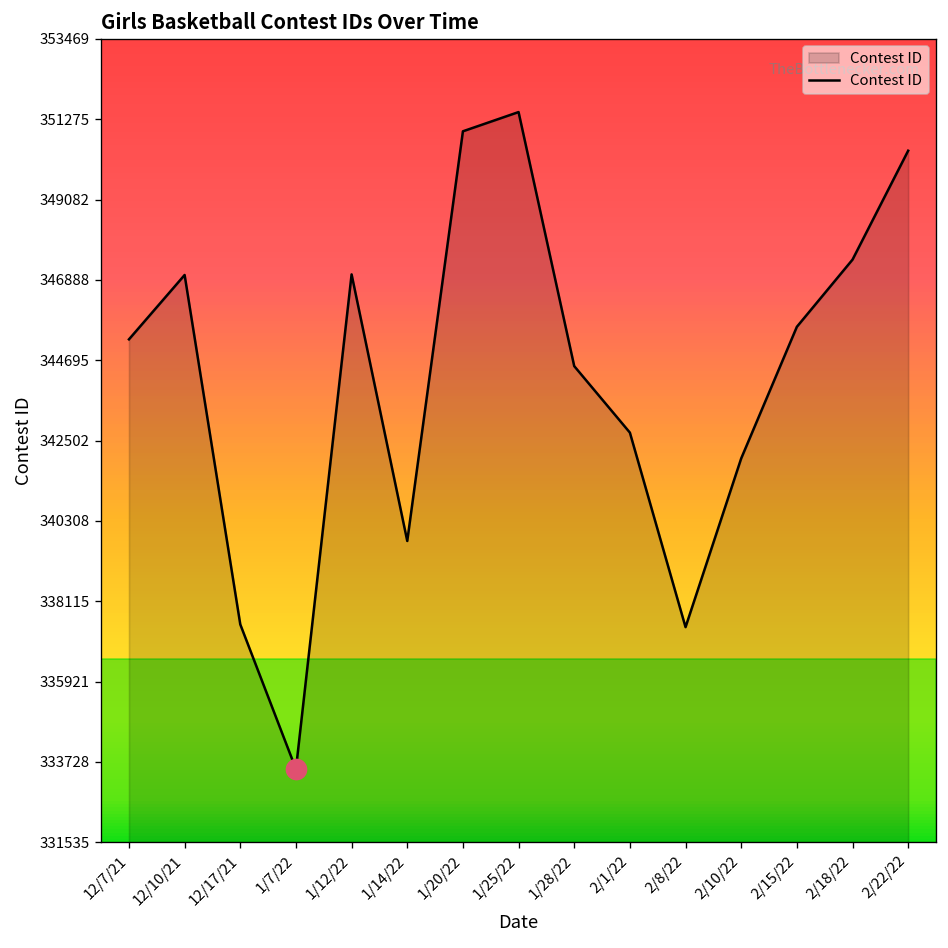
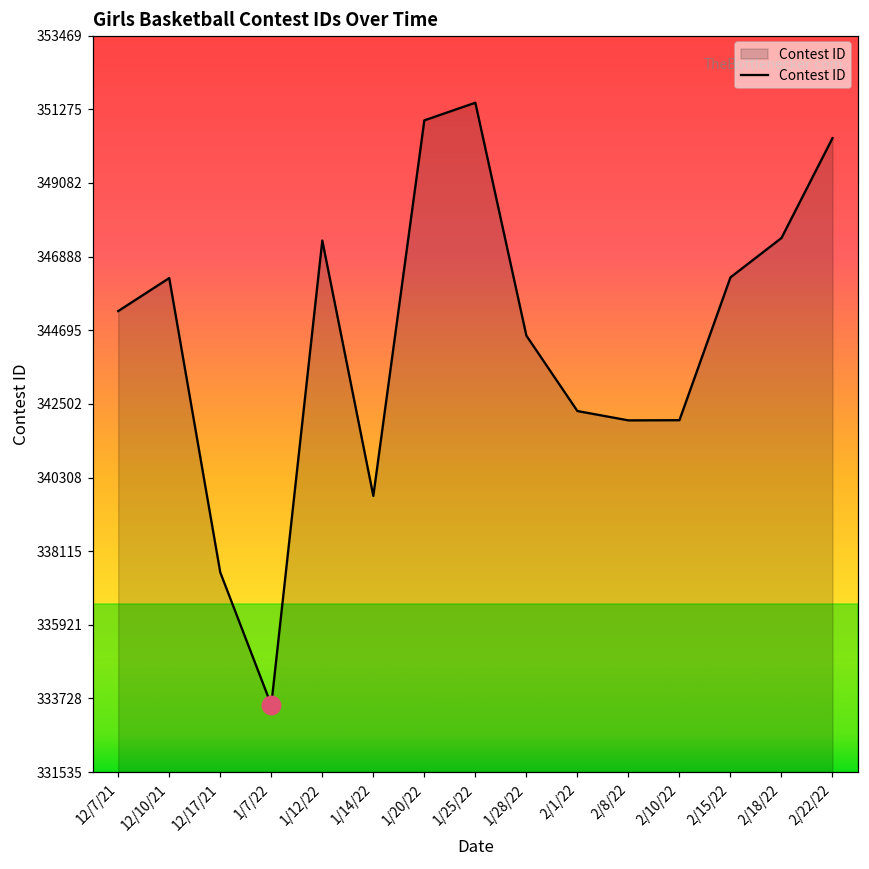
Contest ID, 12/10/21: 347000 -> 346200
Contest ID, 1/12/22: 347000 -> 347400
Contest ID, 2/1/22: 342700 -> 342300
Contest ID, 2/8/22: 337400 -> 342000
Contest ID, 2/15/22: 345600 -> 346300
